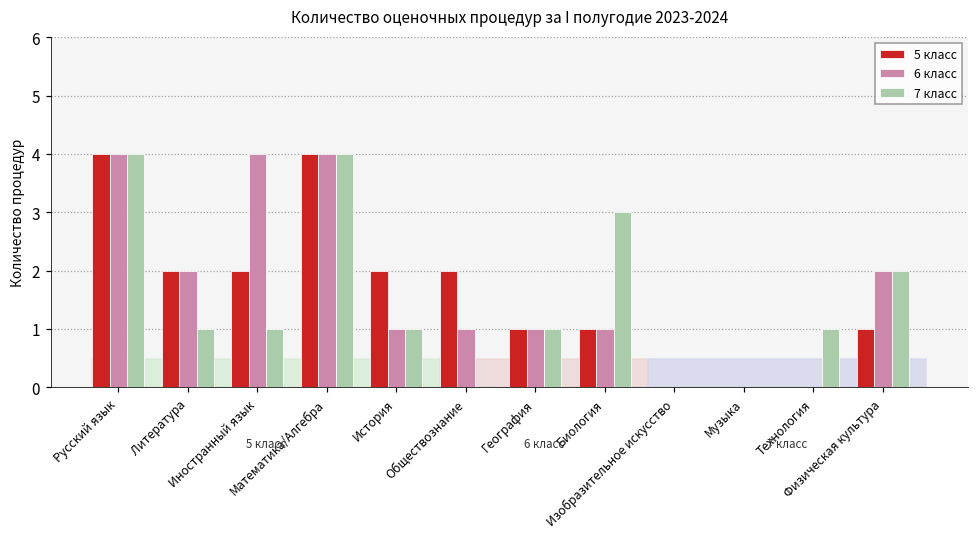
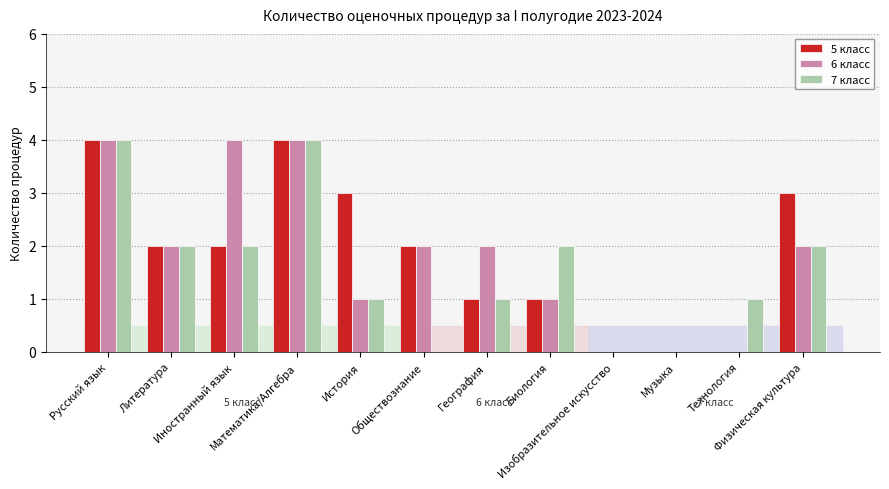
7 класс, Литература: 1 -> 2
7 класс, Иностранный язык: 1 -> 2
5 класс, История: 2 -> 3
6 класс, Обществознание: 1 -> 2
6 класс, География: 1 -> 2
7 класс, Биология: 3 -> 2
5 класс, Физическая культура: 1 -> 3
